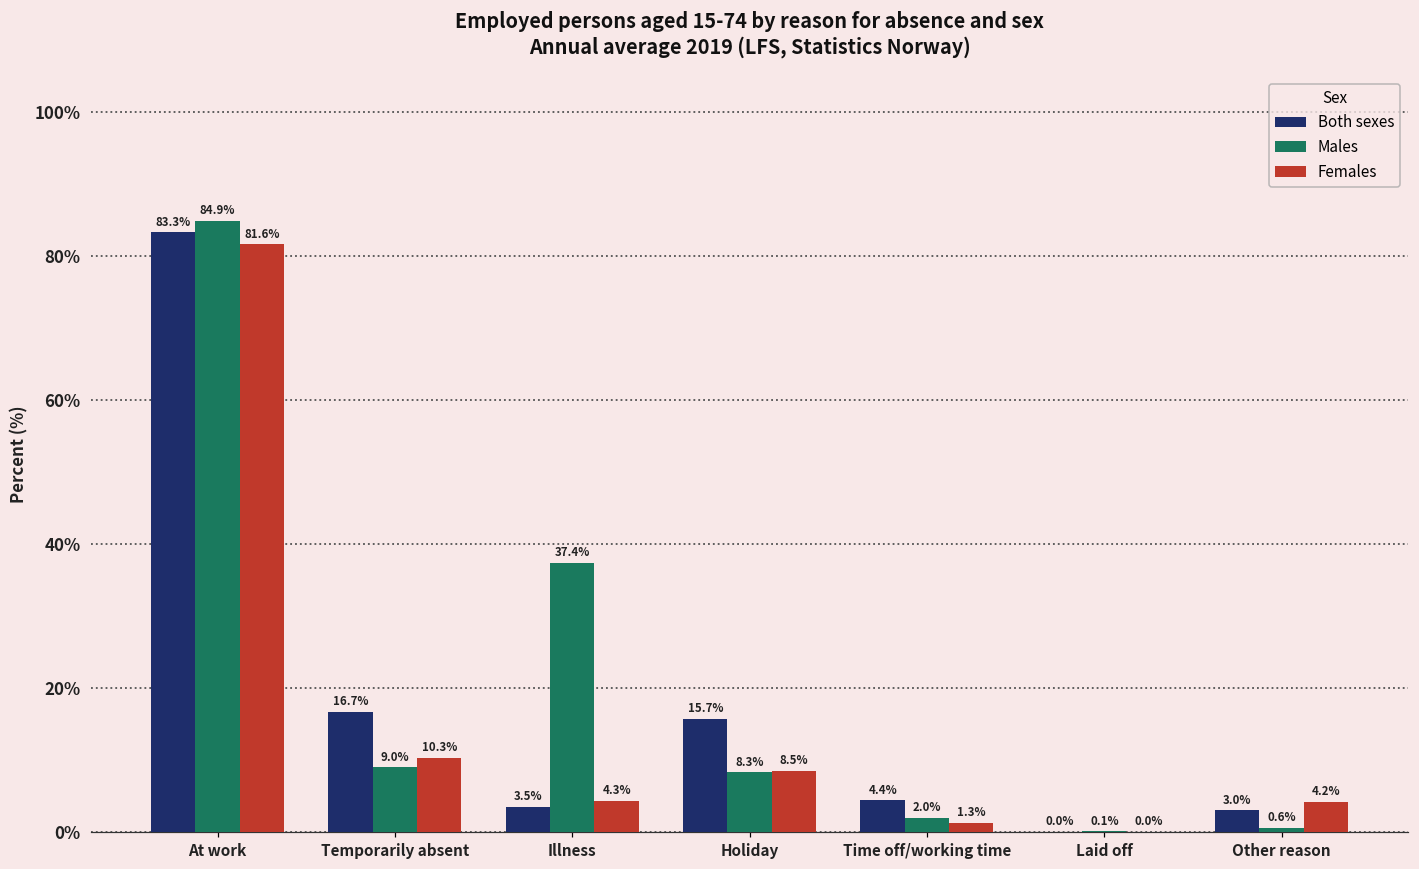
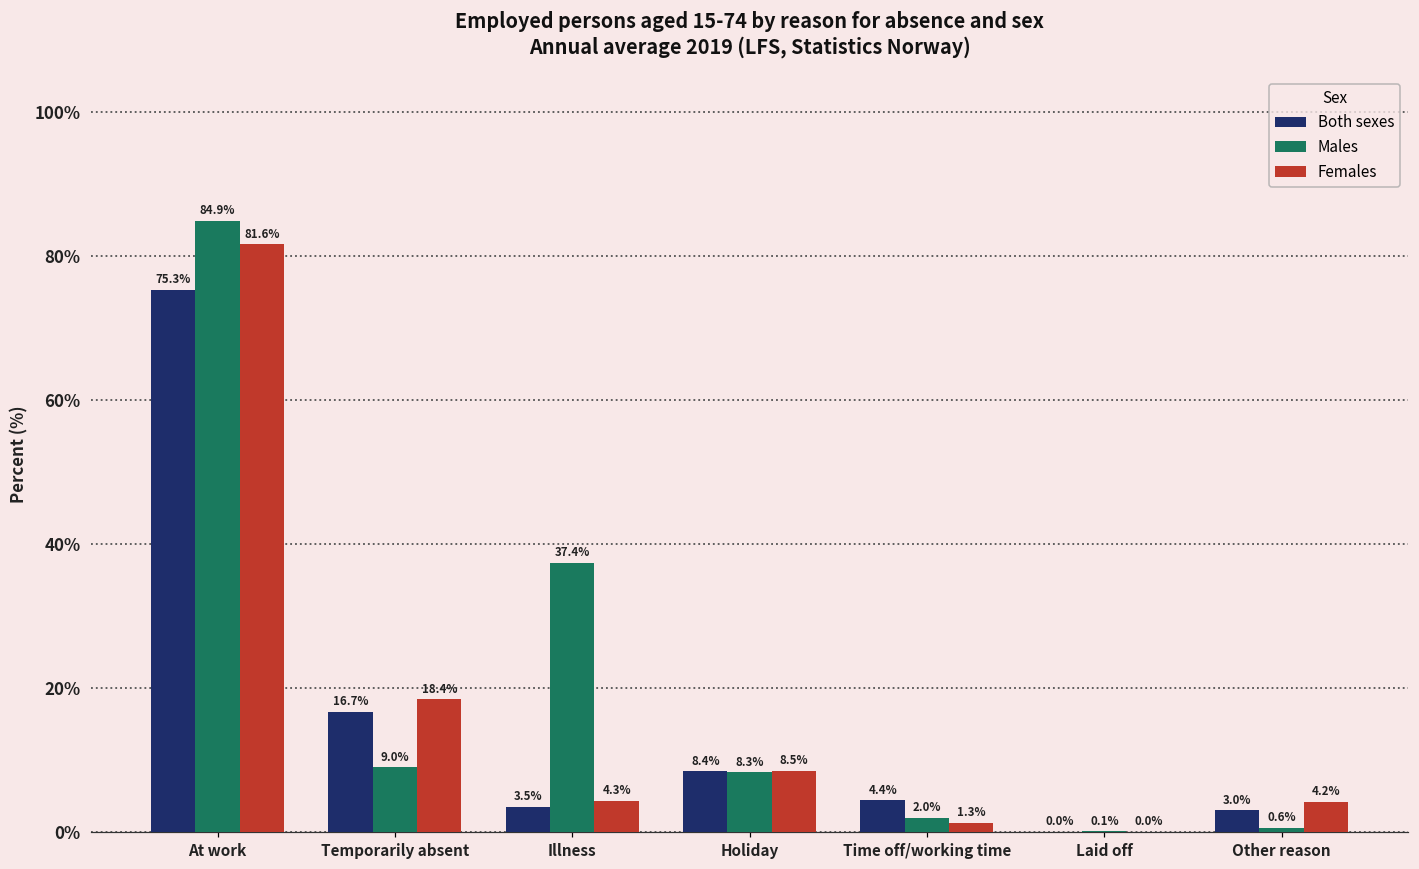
Both sexes, At work: 83.3% -> 75.3%
Females, Temporarily absent: 10.3% -> 18.4%
Both sexes, Holiday: 15.7% -> 8.4%
